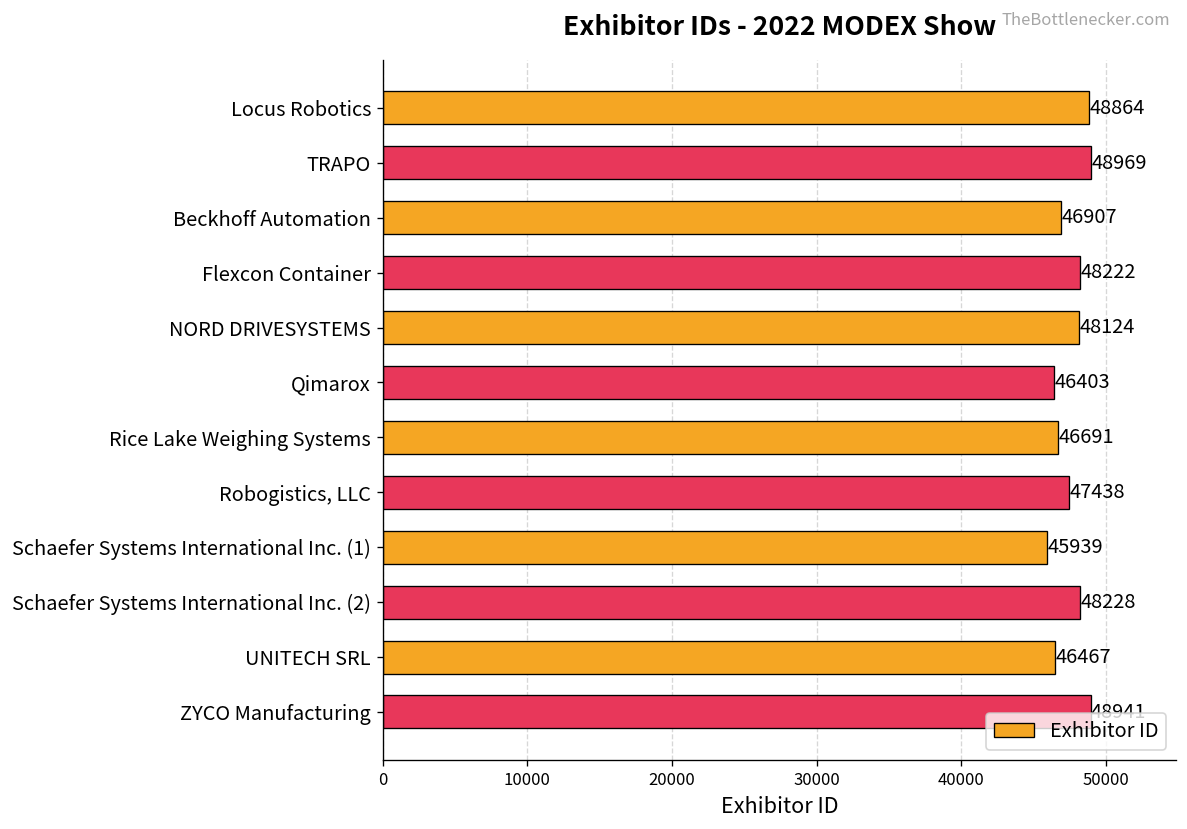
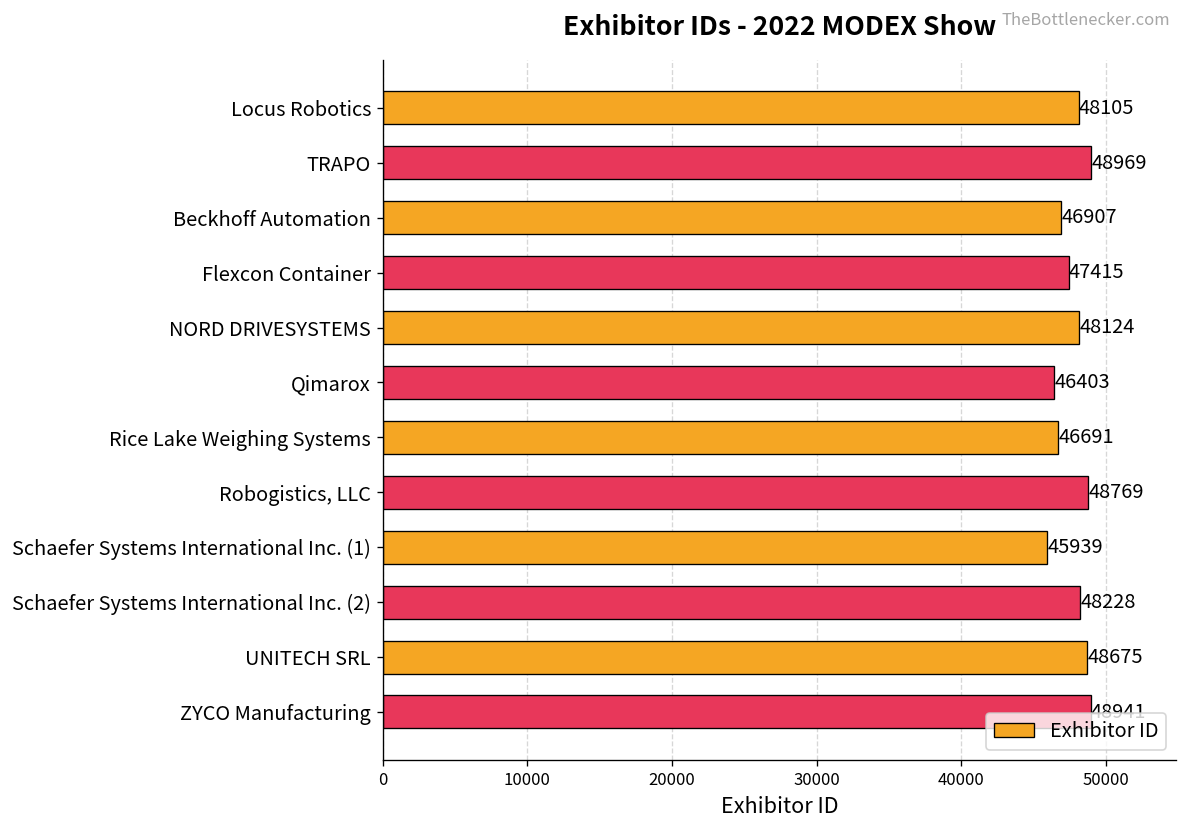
Locus Robotics: 48864 -> 48105
Flexcon Container: 48222 -> 47415
Robogistics, LLC: 47438 -> 48769
UNITECH SRL: 46467 -> 48675
